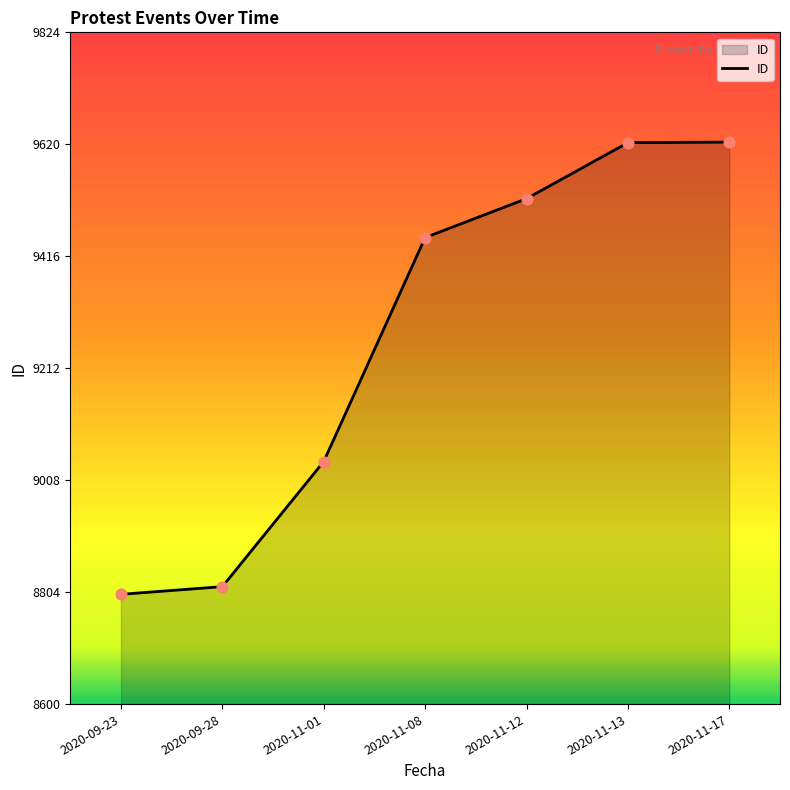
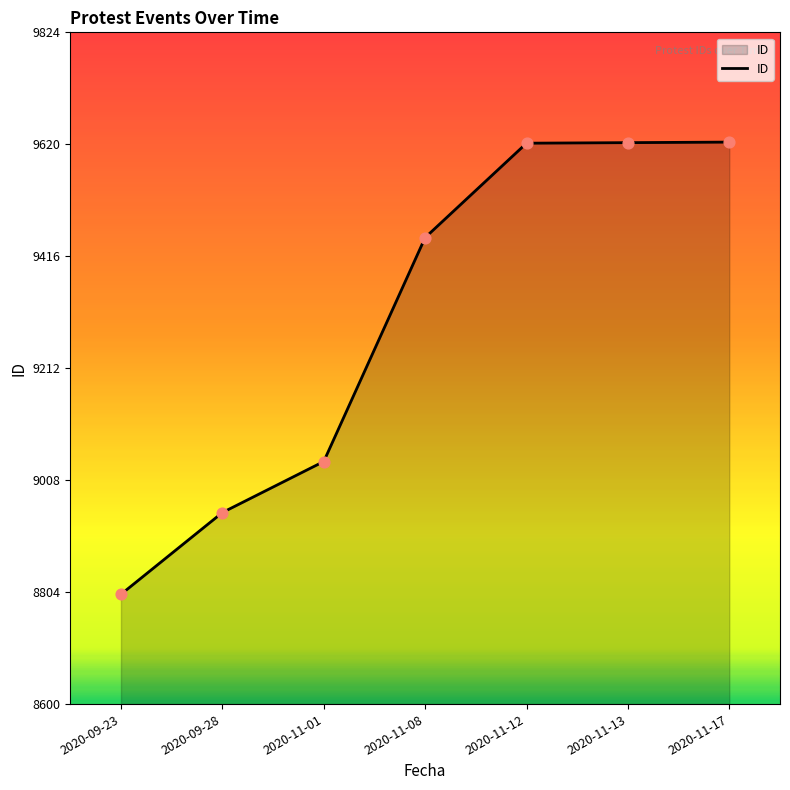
2020-09-28: 8810 -> 8950
2020-11-12: 9520 -> 9620
